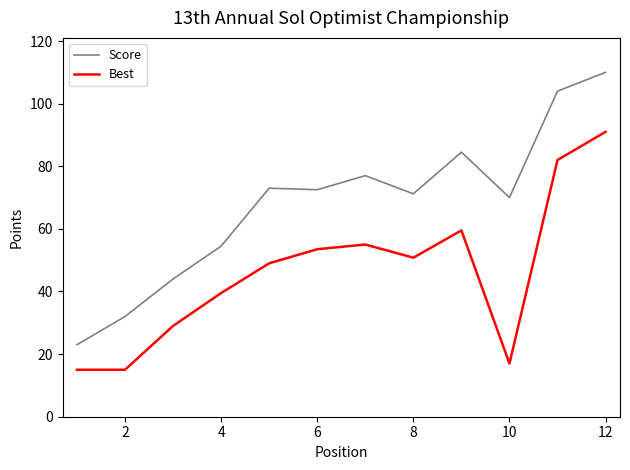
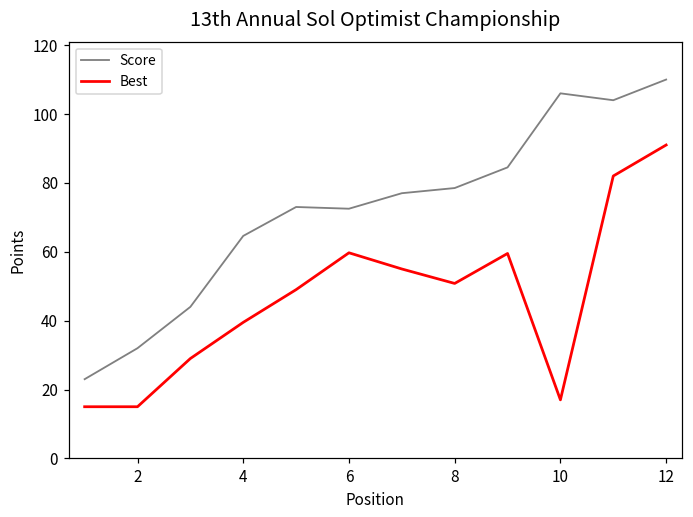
Score, 4: 55 -> 65
Best, 6: 54 -> 60
Score, 8: 71 -> 79
Score, 10: 70 -> 106
